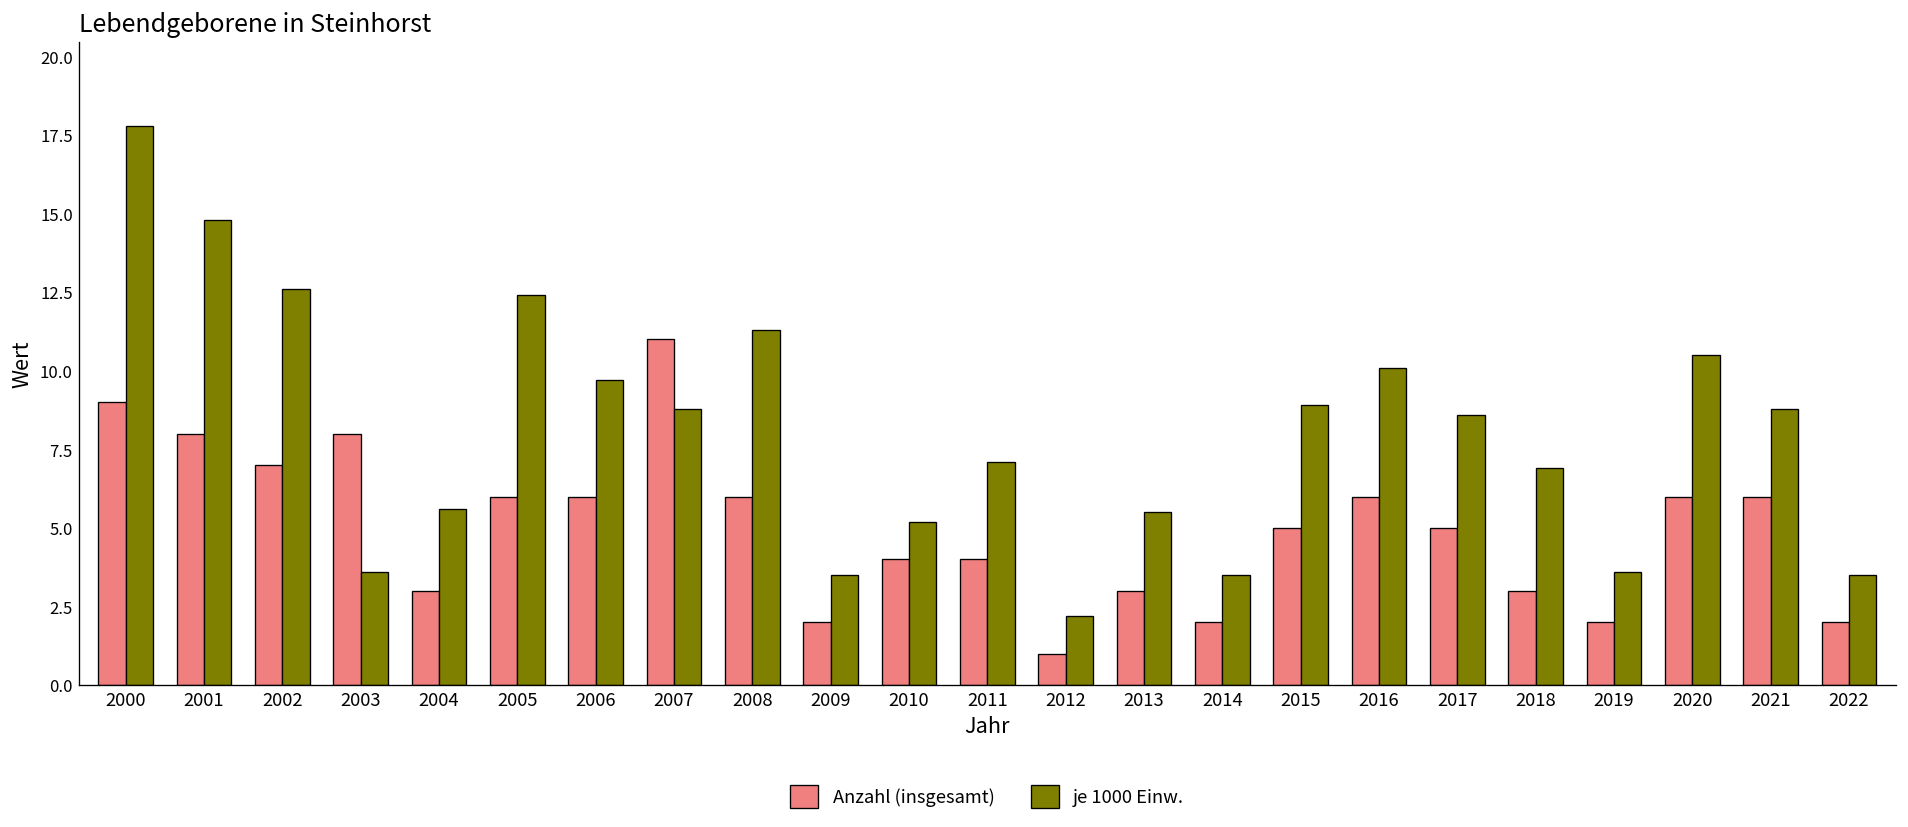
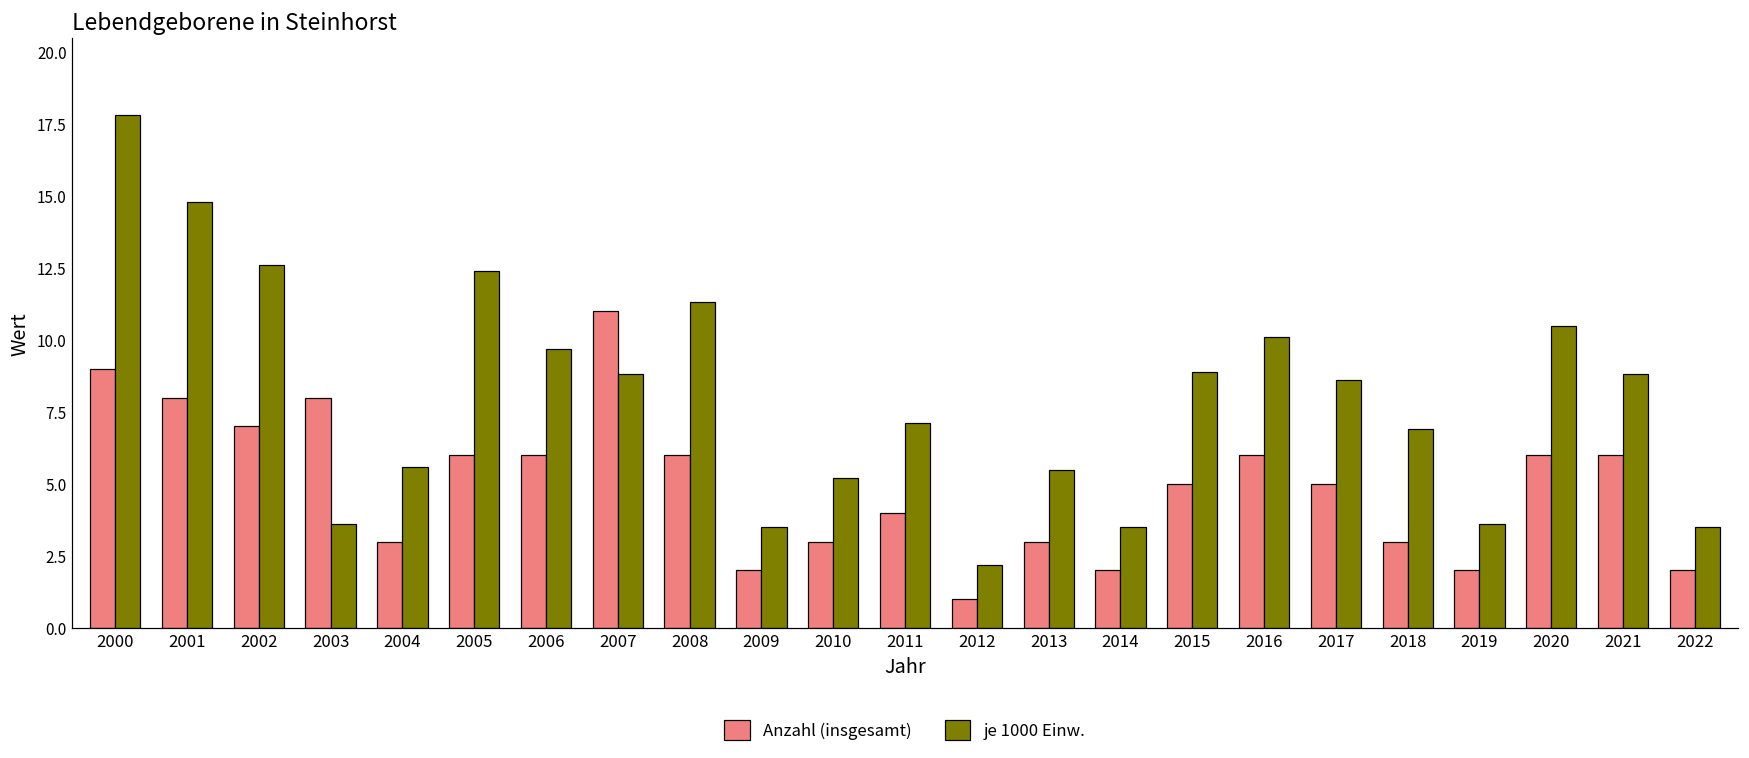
Anzahl (insgesamt), 2010: 4 -> 3
